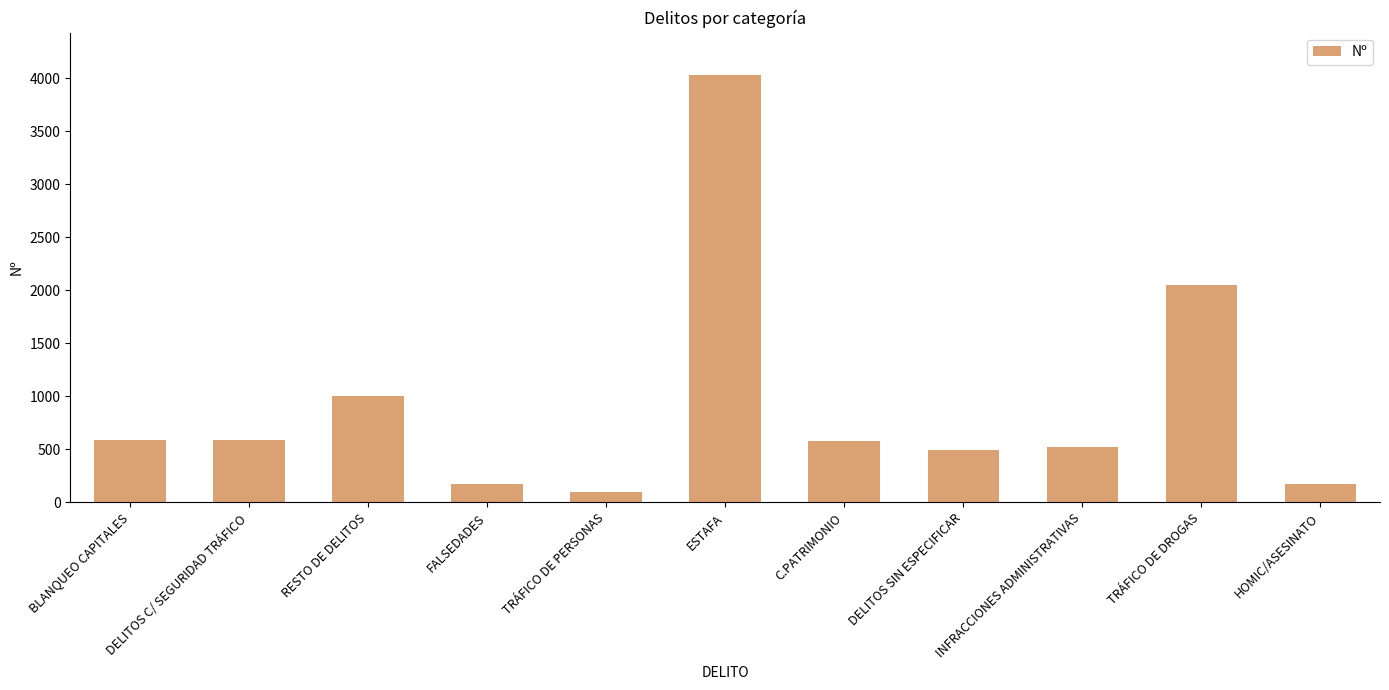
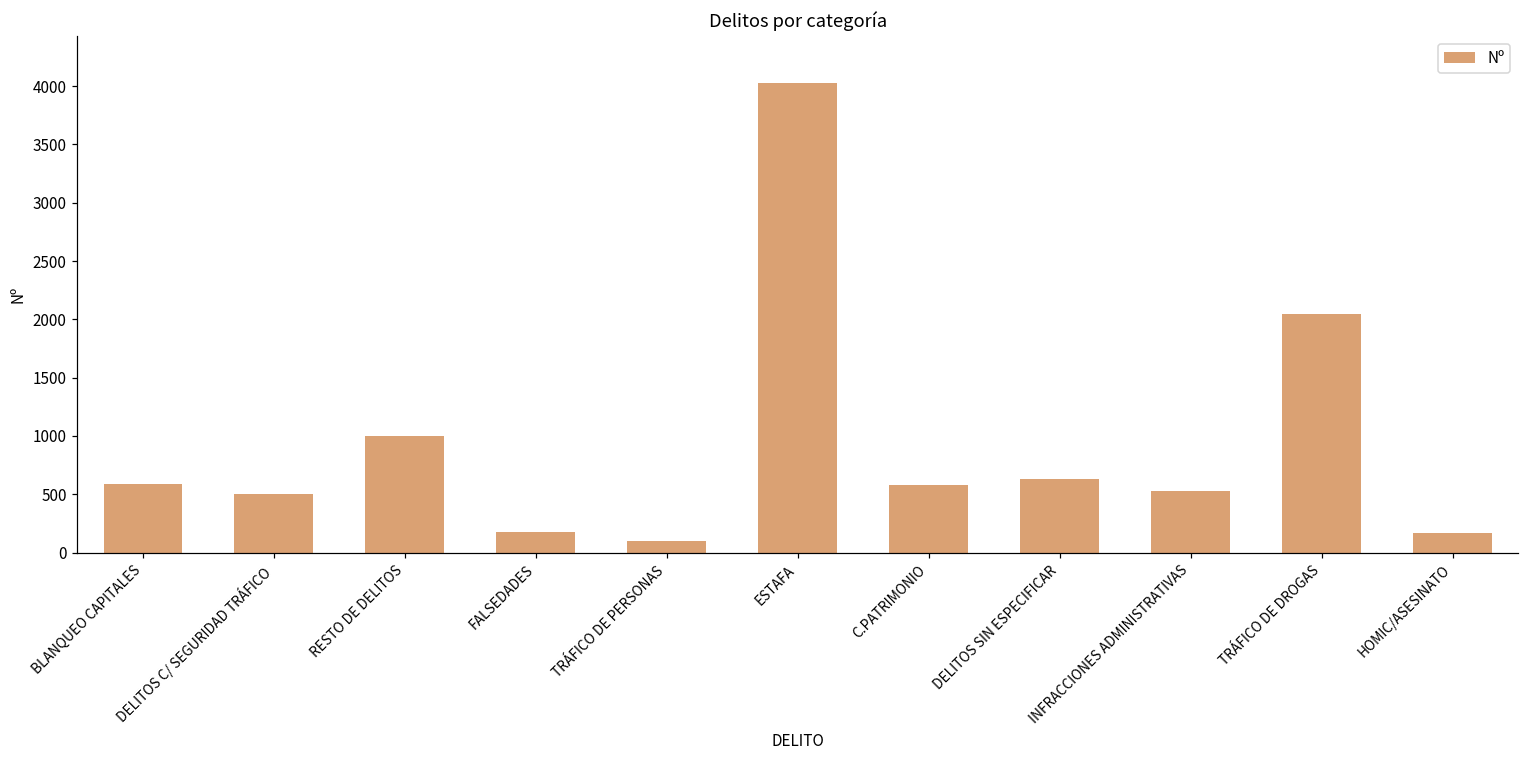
DELITOS C/ SEGURIDAD TRÁFICO: 590 -> 500
DELITOS SIN ESPECIFICAR: 500 -> 630
